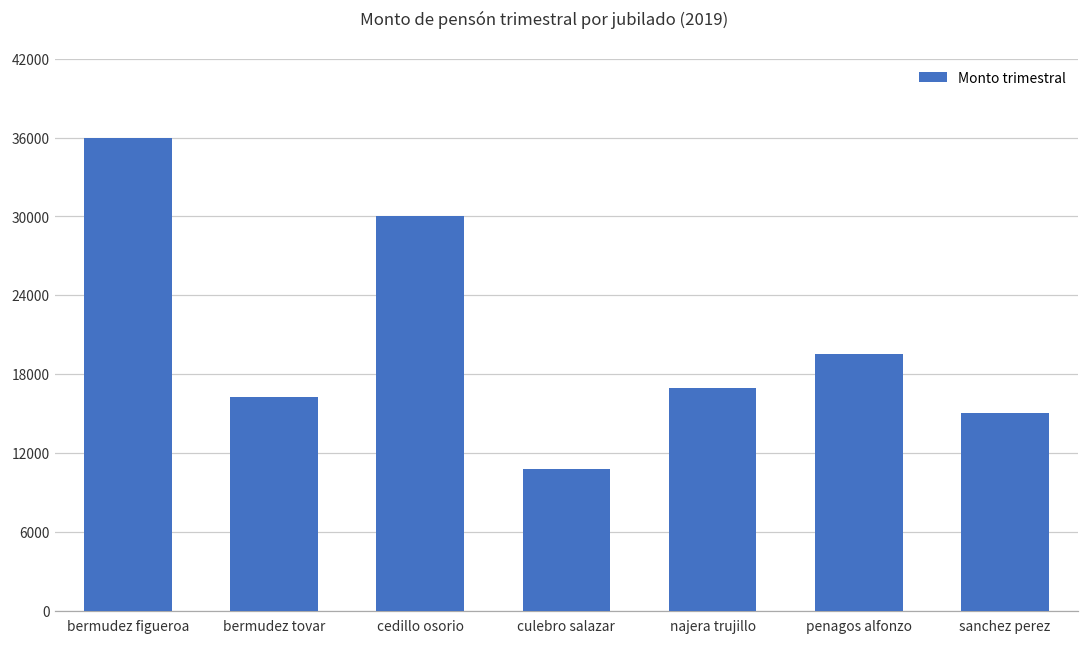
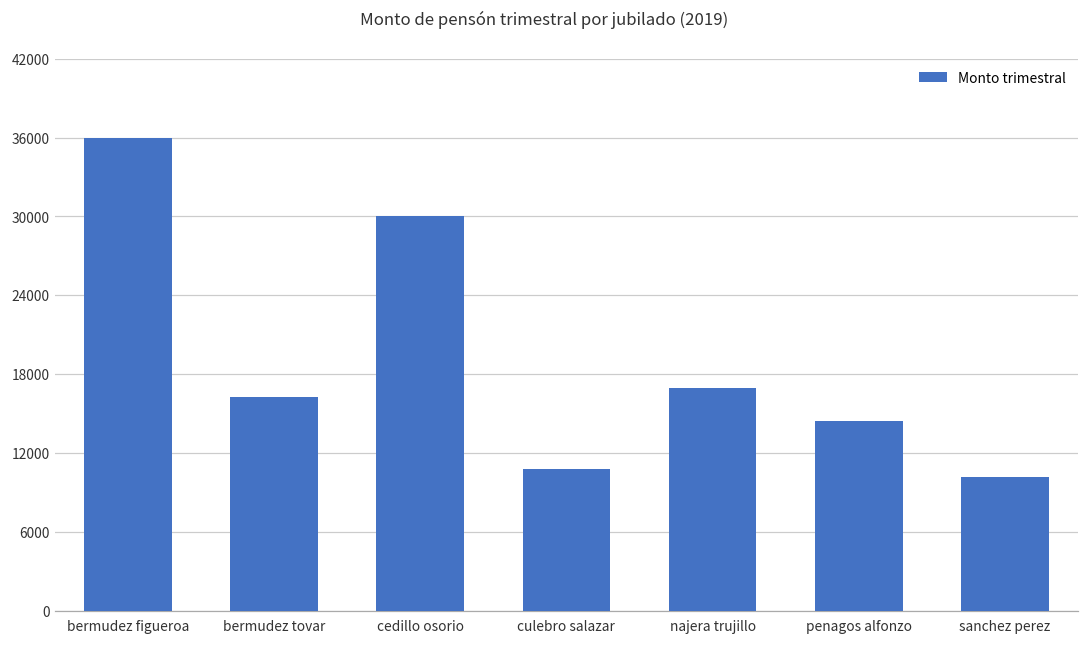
penagos alfonzo: 19500 -> 14400
sanchez perez: 15000 -> 10200
